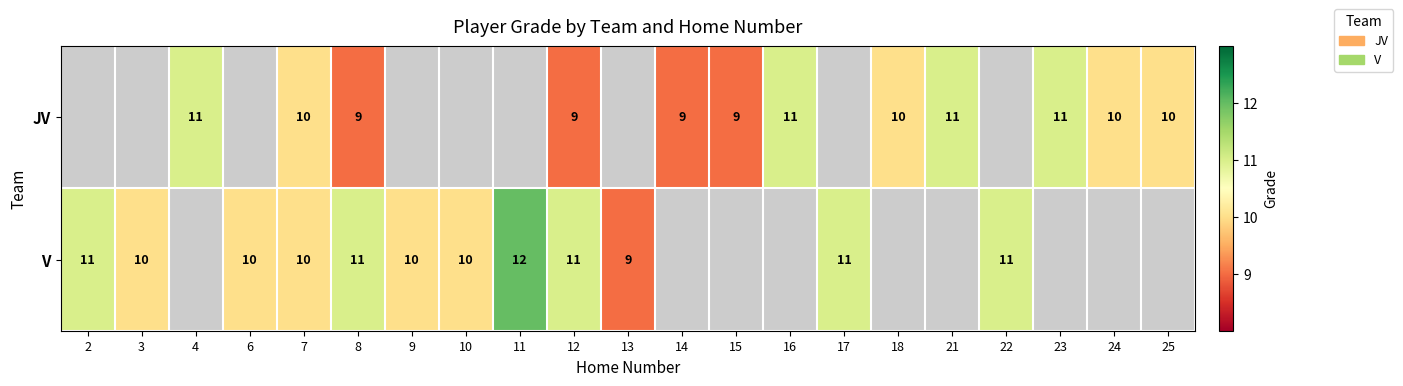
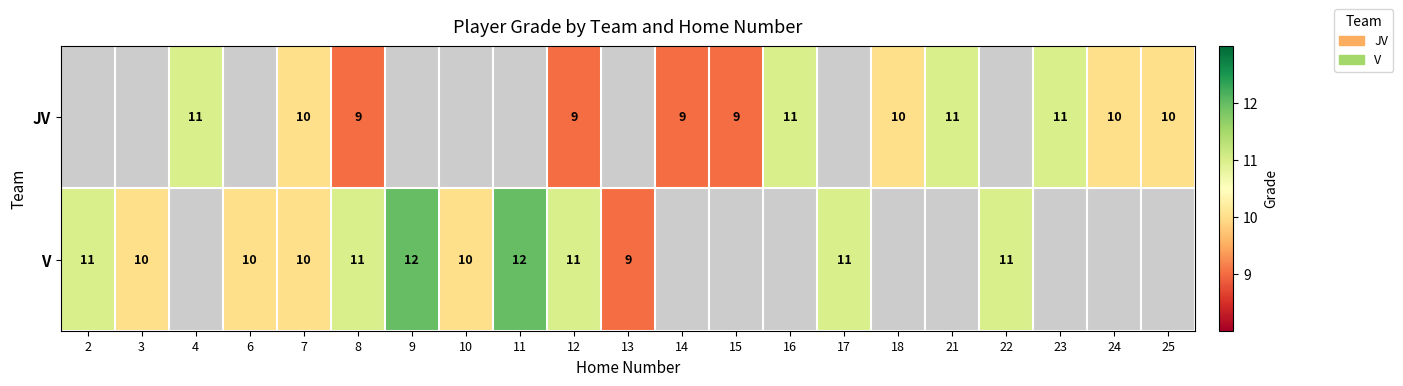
V, 9: 10 -> 12
